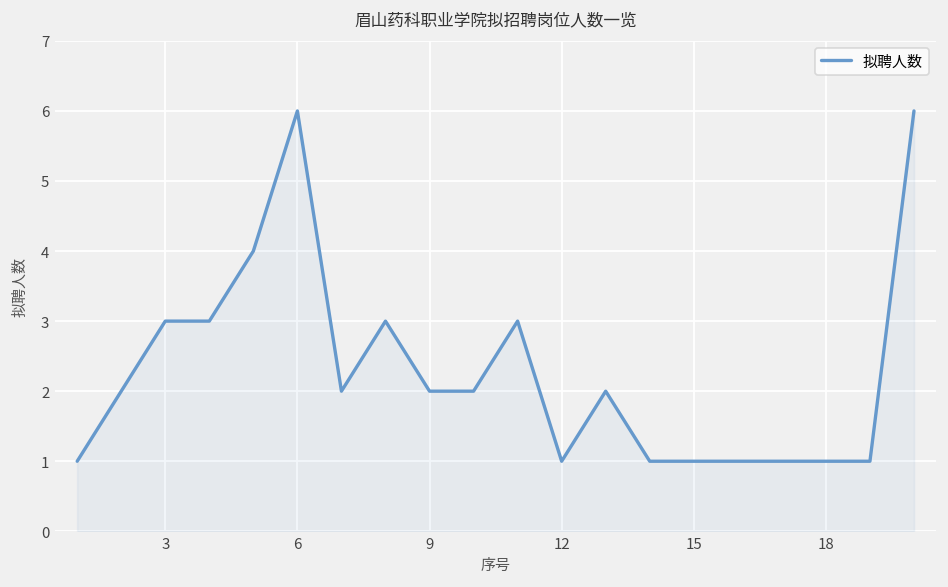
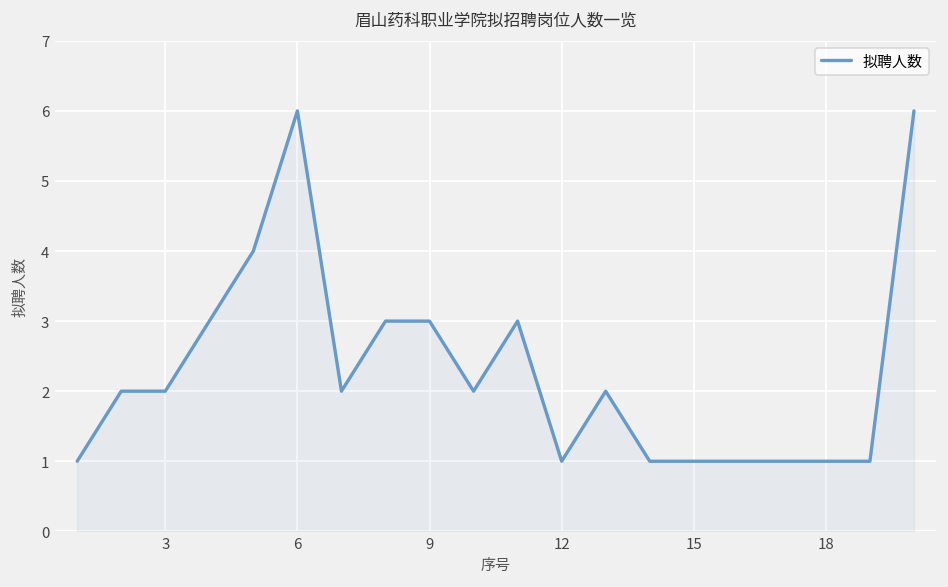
3: 3 -> 2
9: 2 -> 3
